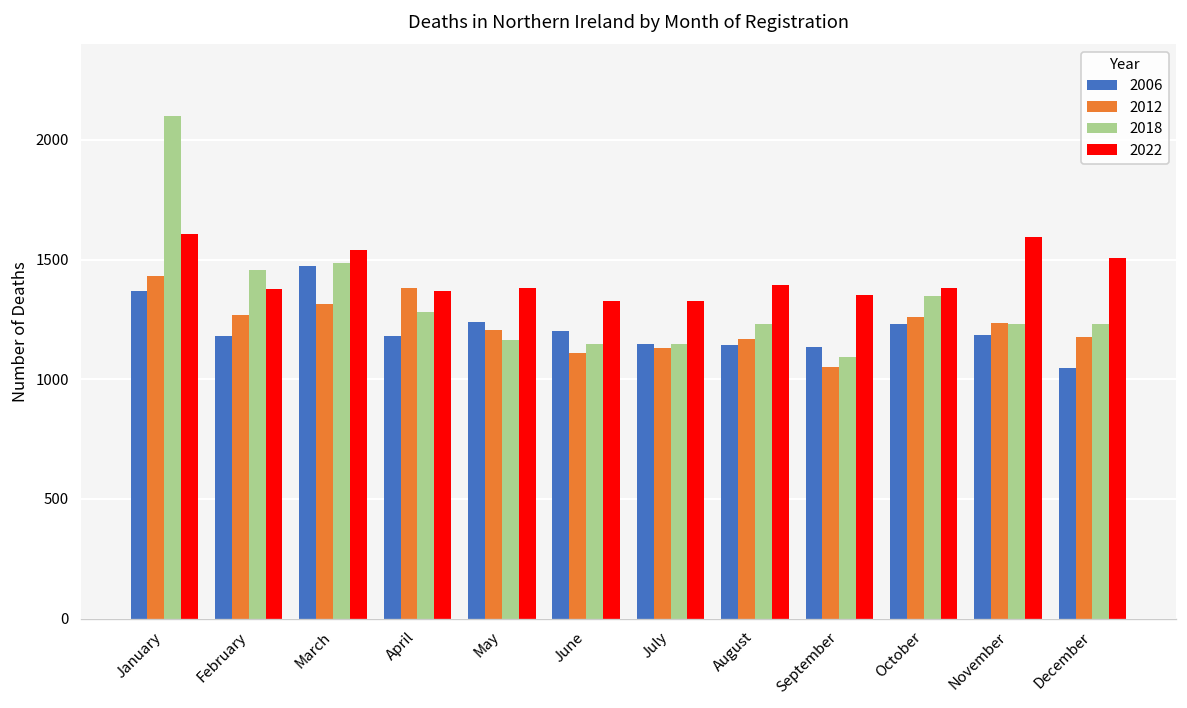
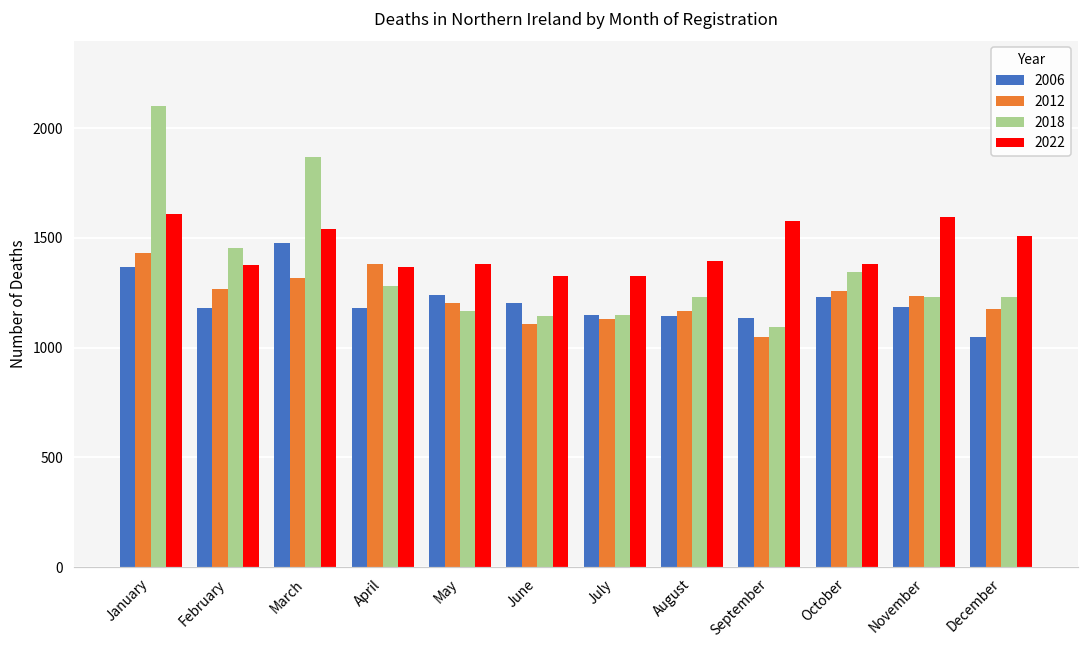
2018, March: 1490 -> 1870
2022, September: 1350 -> 1580
